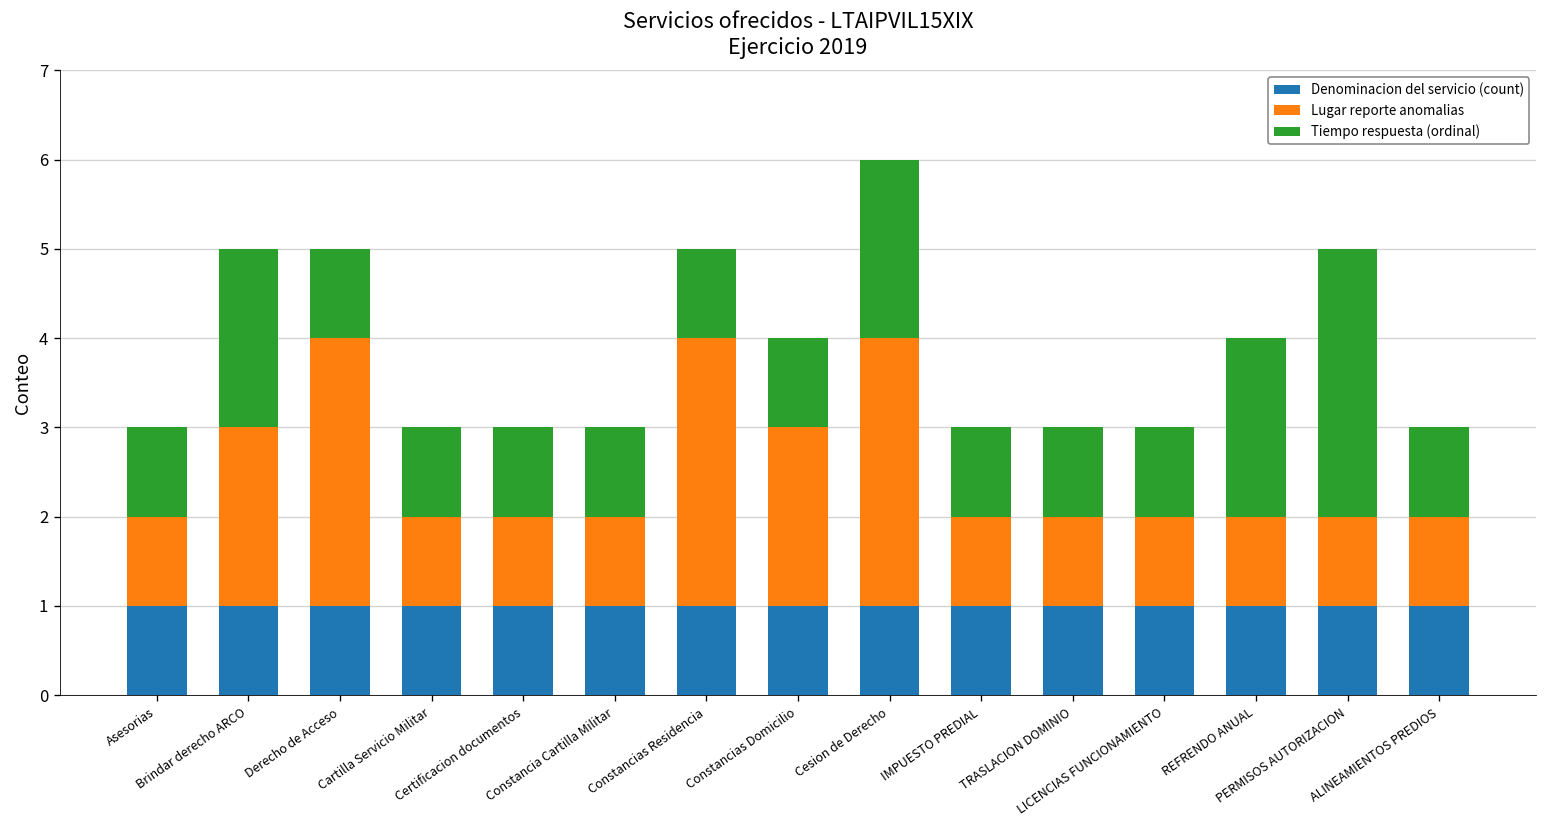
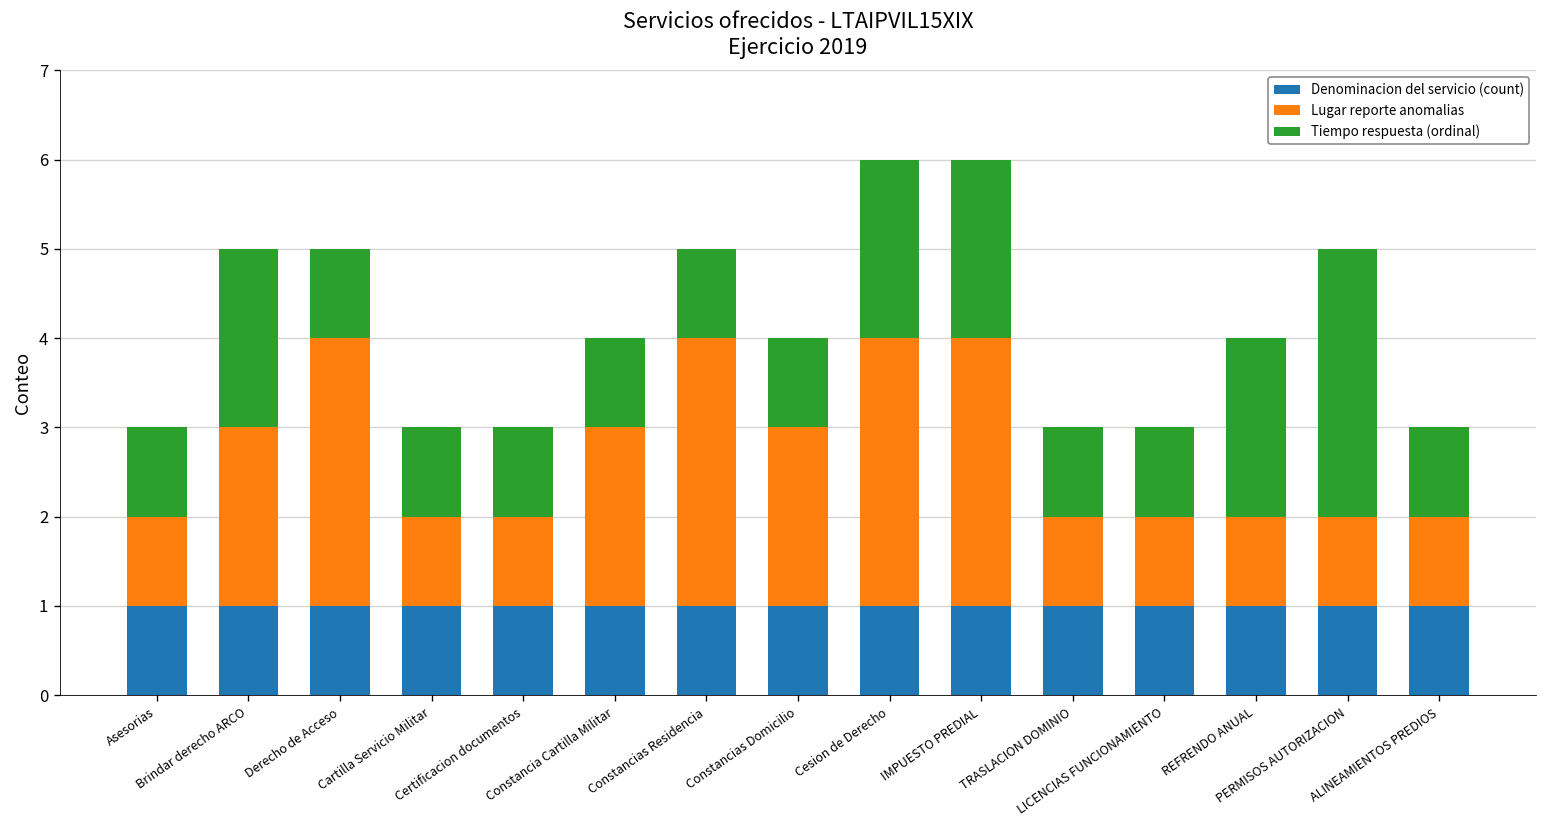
Lugar reporte anomalias, Constancia Cartilla Militar: 1 -> 2
Lugar reporte anomalias, IMPUESTO PREDIAL: 1 -> 3
Tiempo respuesta (ordinal), IMPUESTO PREDIAL: 1 -> 2
